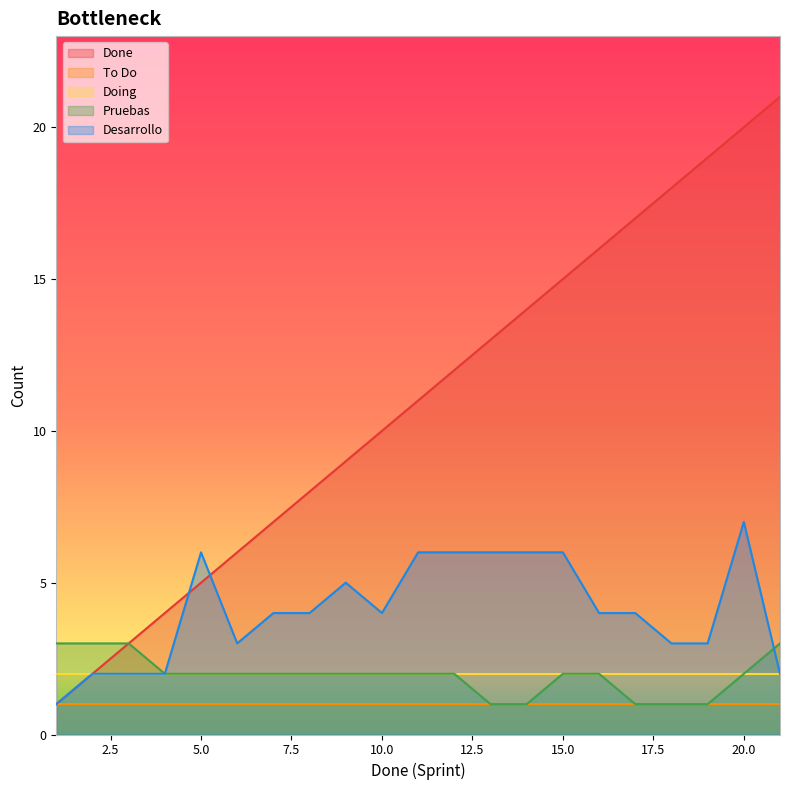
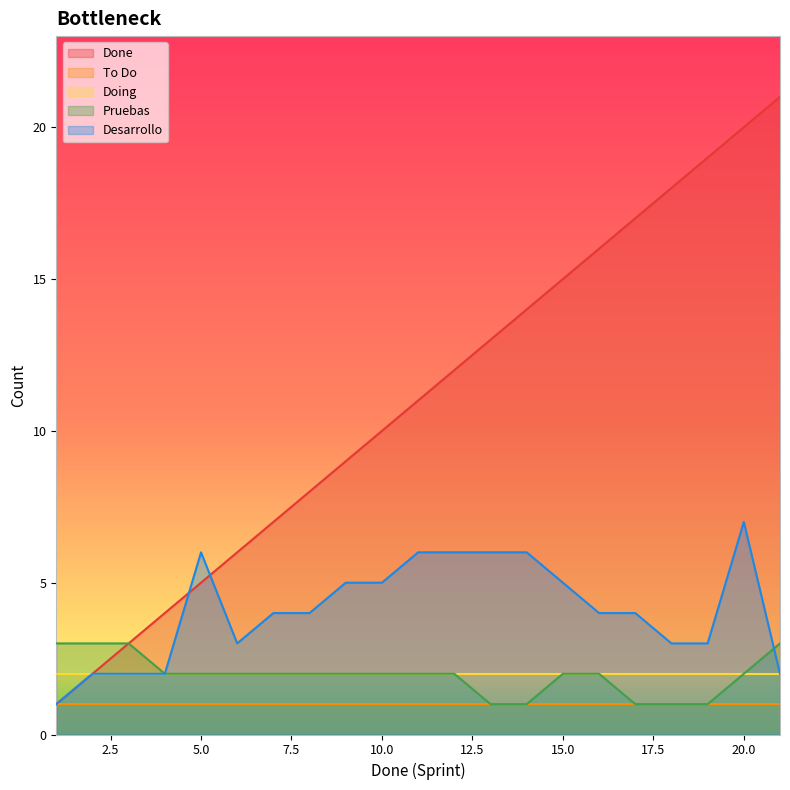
Desarrollo, 10.0: 4 -> 5
Desarrollo, 15.0: 6 -> 5
